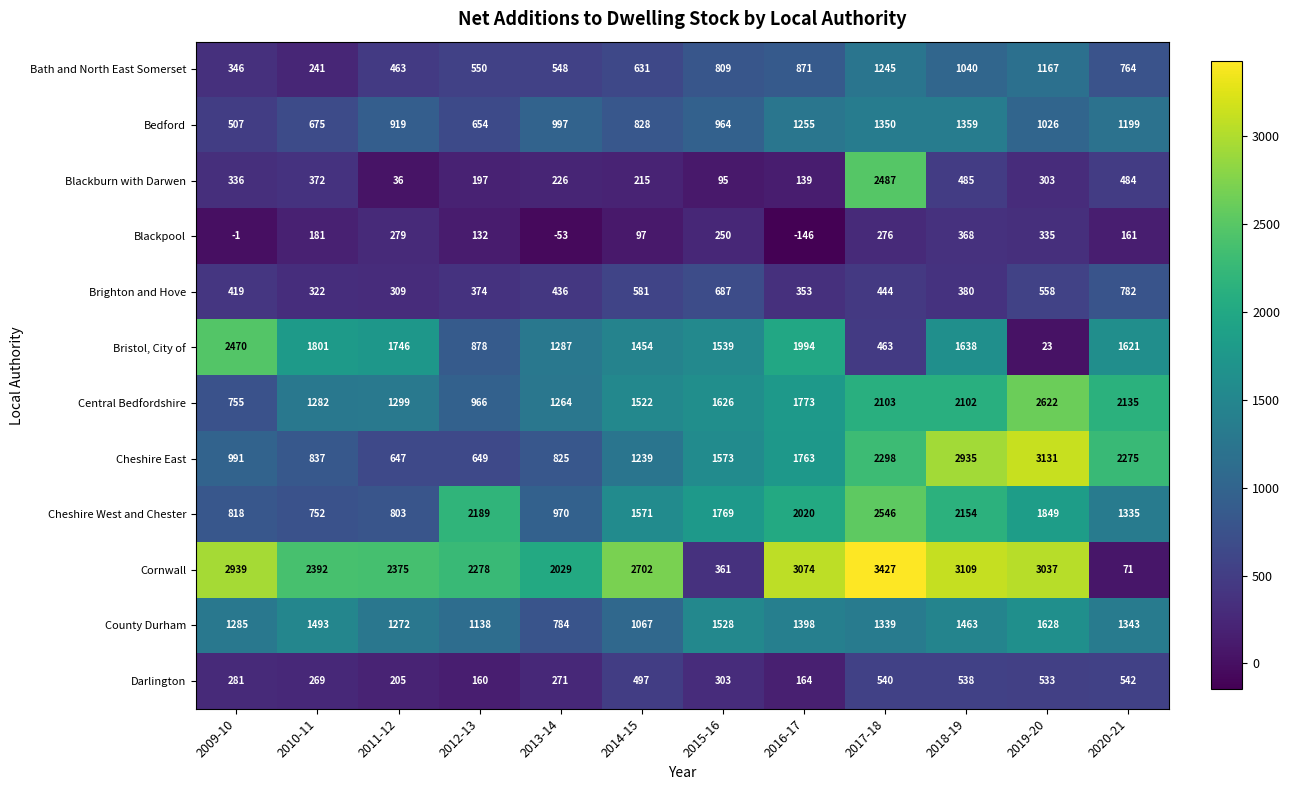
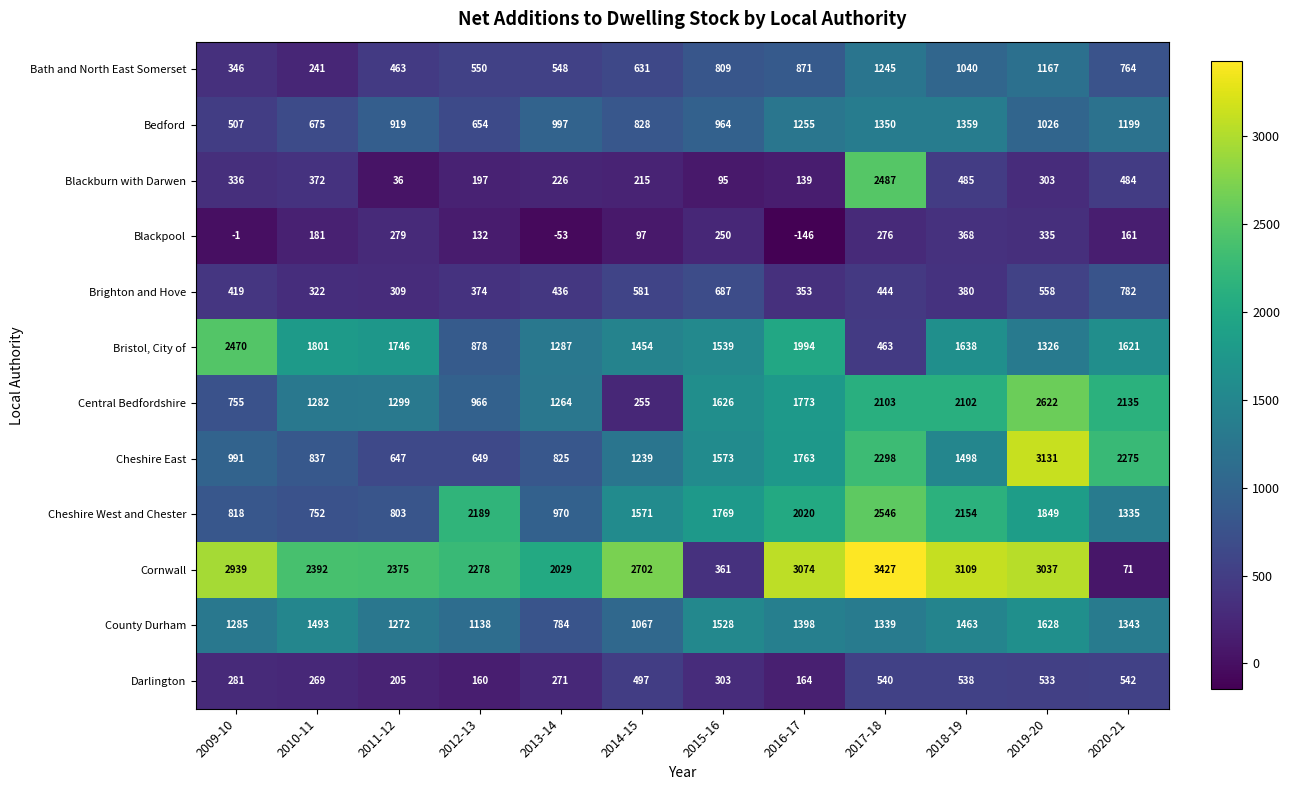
Bristol, City of, 2019-20: 23 -> 1326
Central Bedfordshire, 2014-15: 1522 -> 255
Cheshire East, 2018-19: 2935 -> 1498
